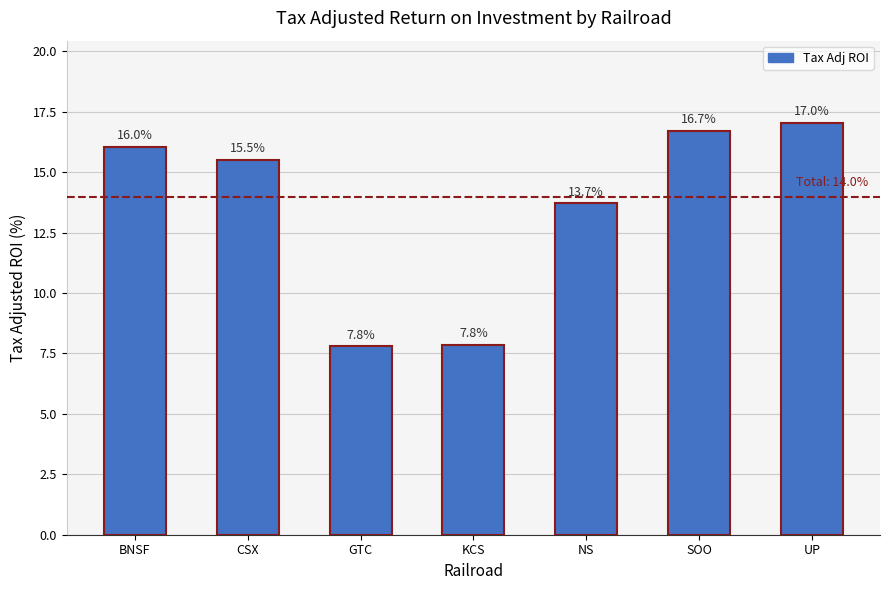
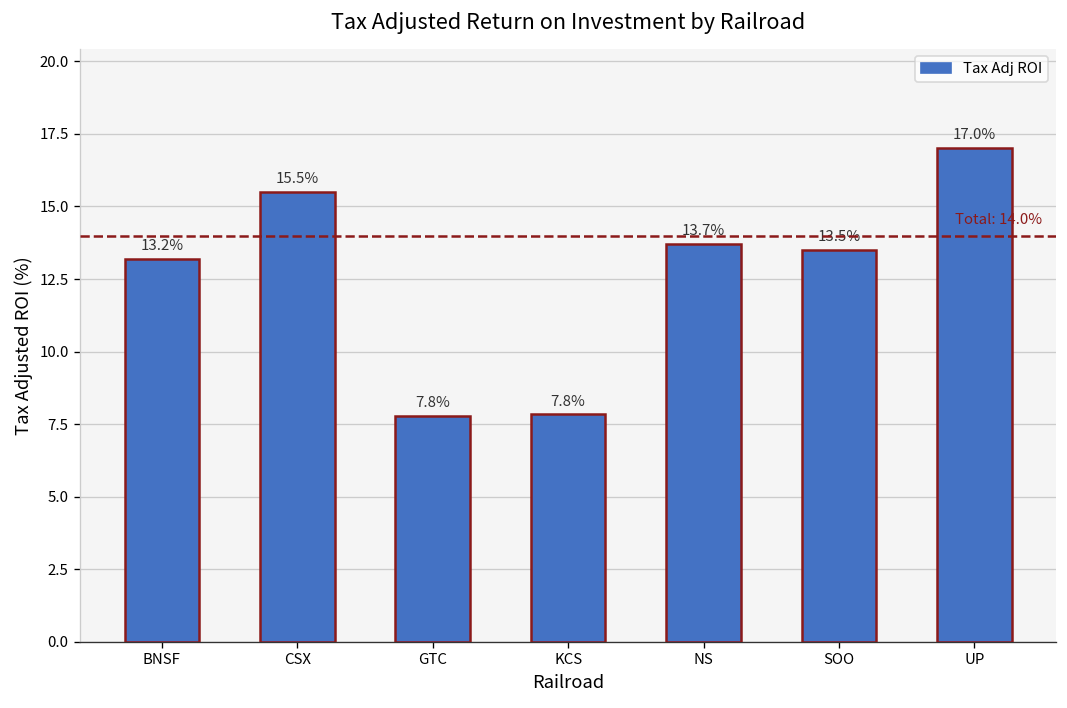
BNSF: 16.0% -> 13.2%
SOO: 16.7% -> 13.5%
